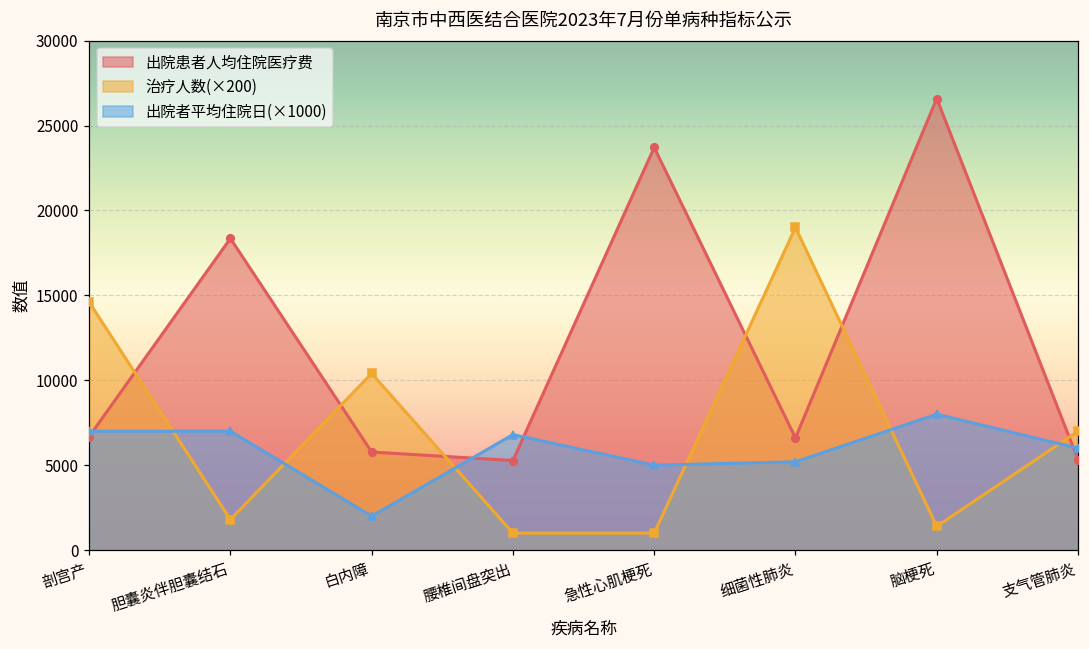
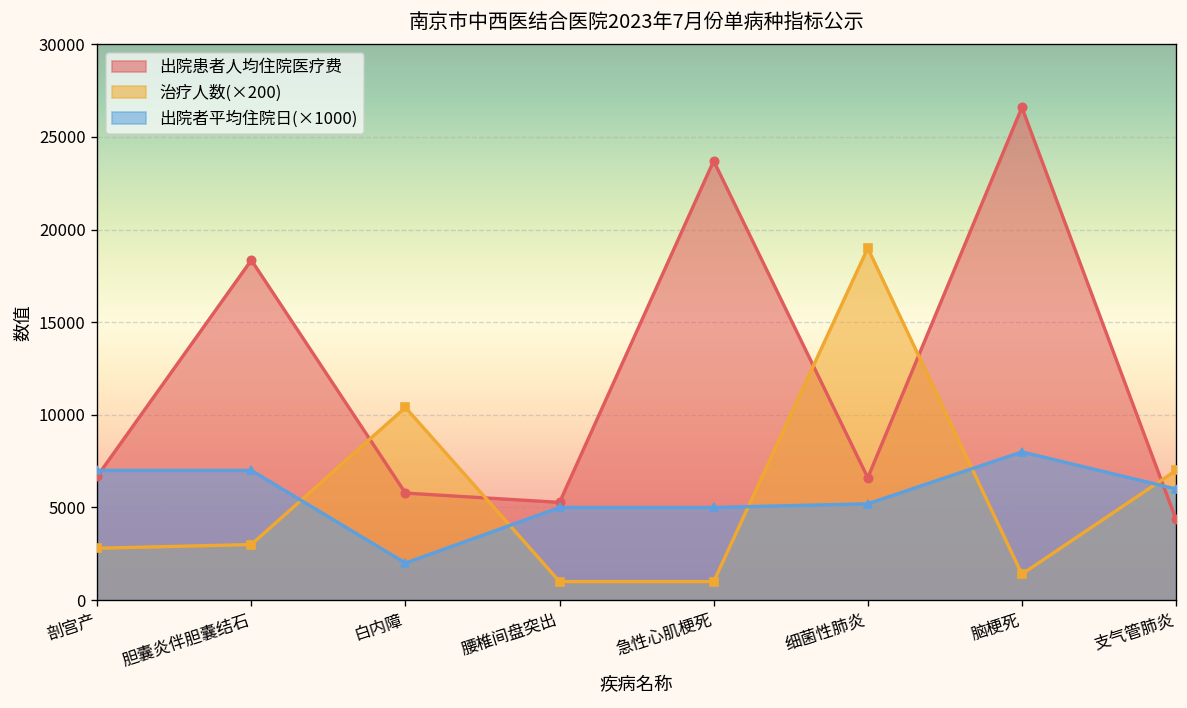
治疗人数(×200), 剖宫产: 14600 -> 2800
治疗人数(×200), 胆囊炎伴胆囊结石: 1800 -> 3000
出院者平均住院日(×1000), 腰椎间盘突出: 6800 -> 5000
出院患者人均住院医疗费, 支气管肺炎: 5300 -> 4400
